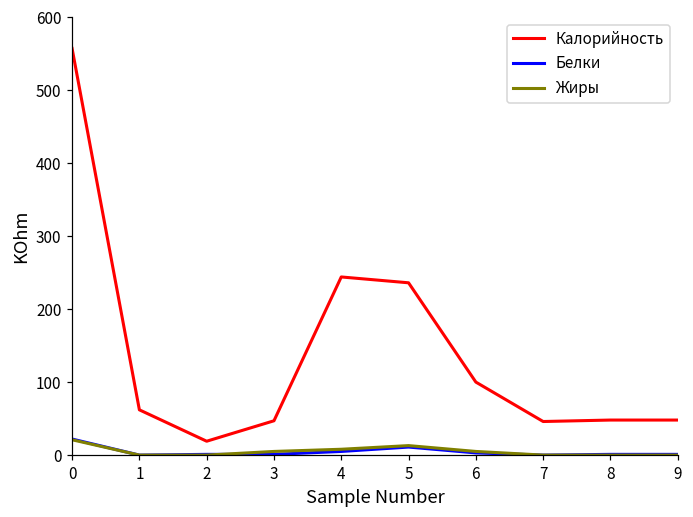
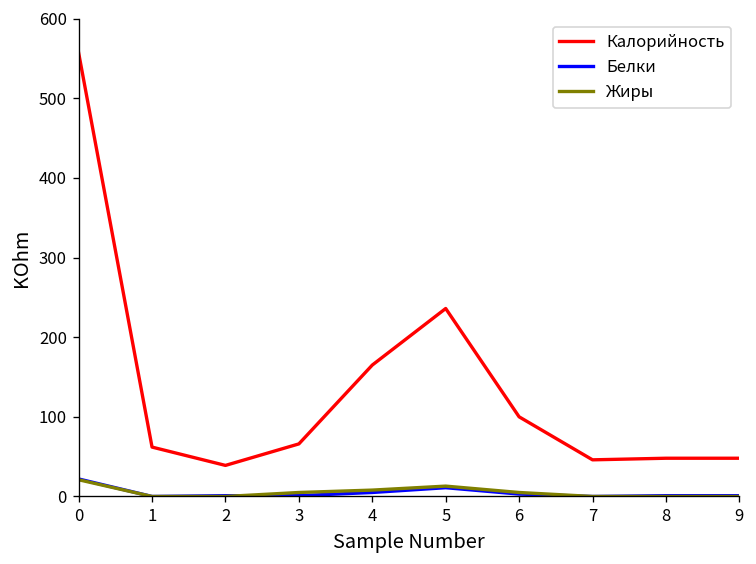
Калорийность, 2: 20 -> 40
Калорийность, 3: 50 -> 70
Калорийность, 4: 240 -> 170
